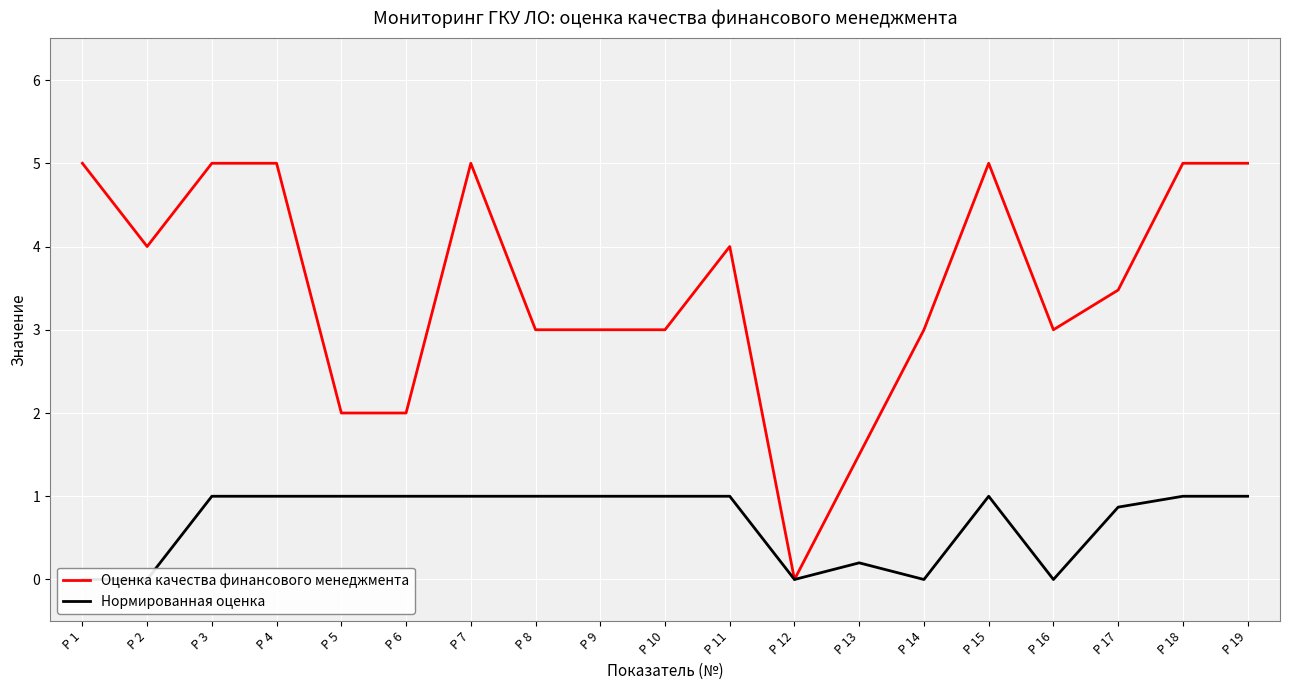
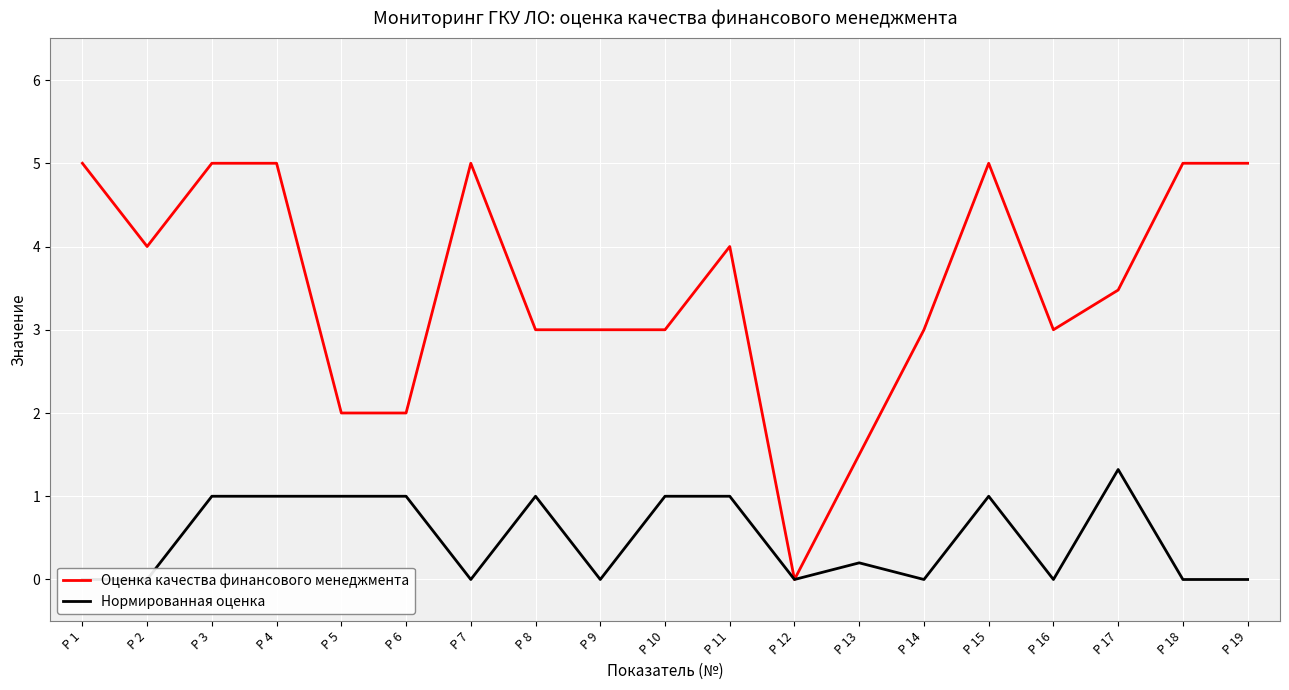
Нормированная оценка, P 7: 1 -> 0
Нормированная оценка, P 9: 1 -> 0
Нормированная оценка, P 17: 0.9 -> 1.3
Нормированная оценка, P 18: 1 -> 0
Нормированная оценка, P 19: 1 -> 0
